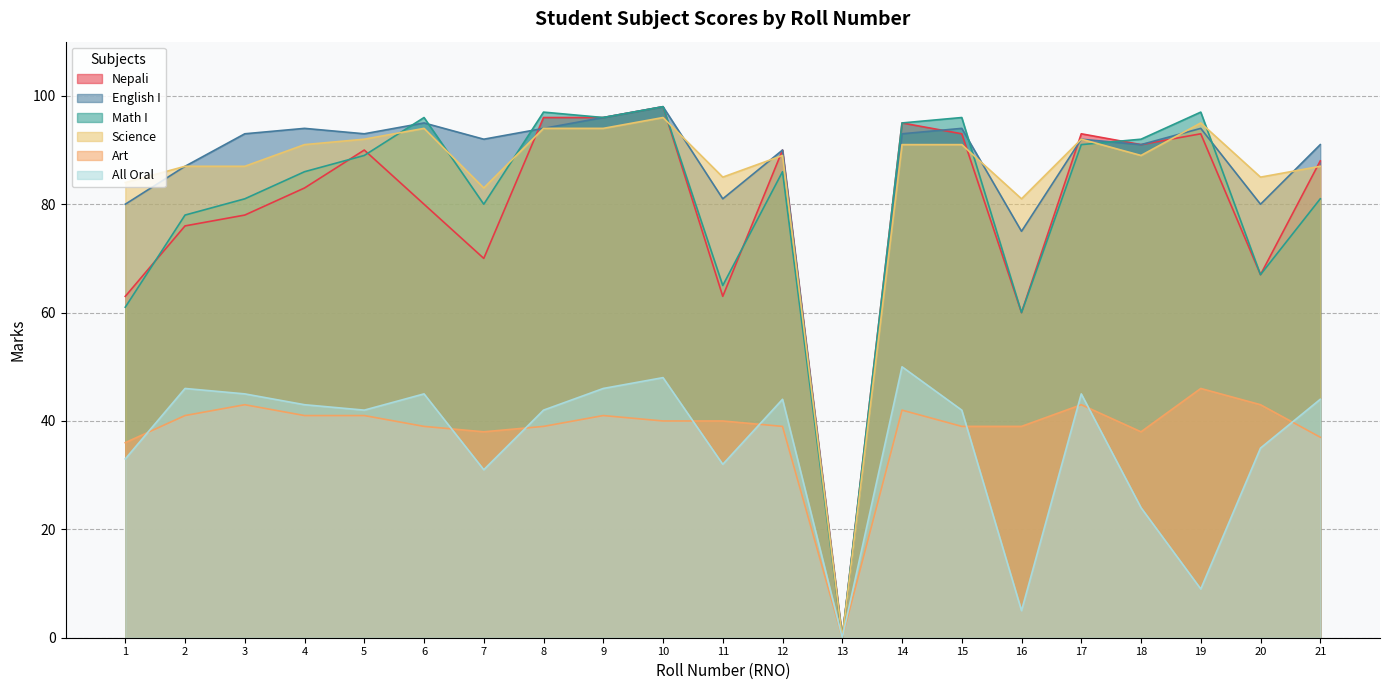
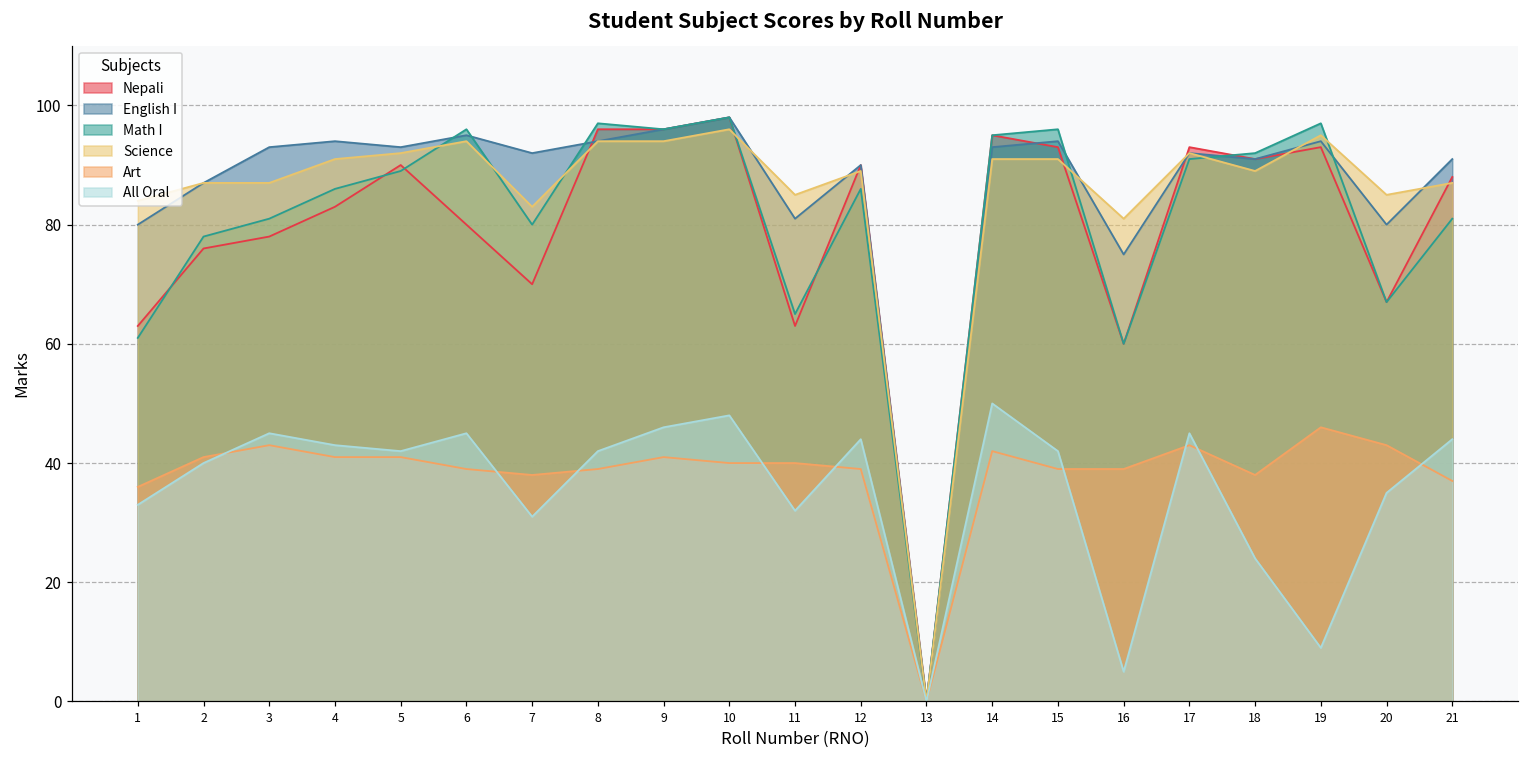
All Oral, 2: 46 -> 40
